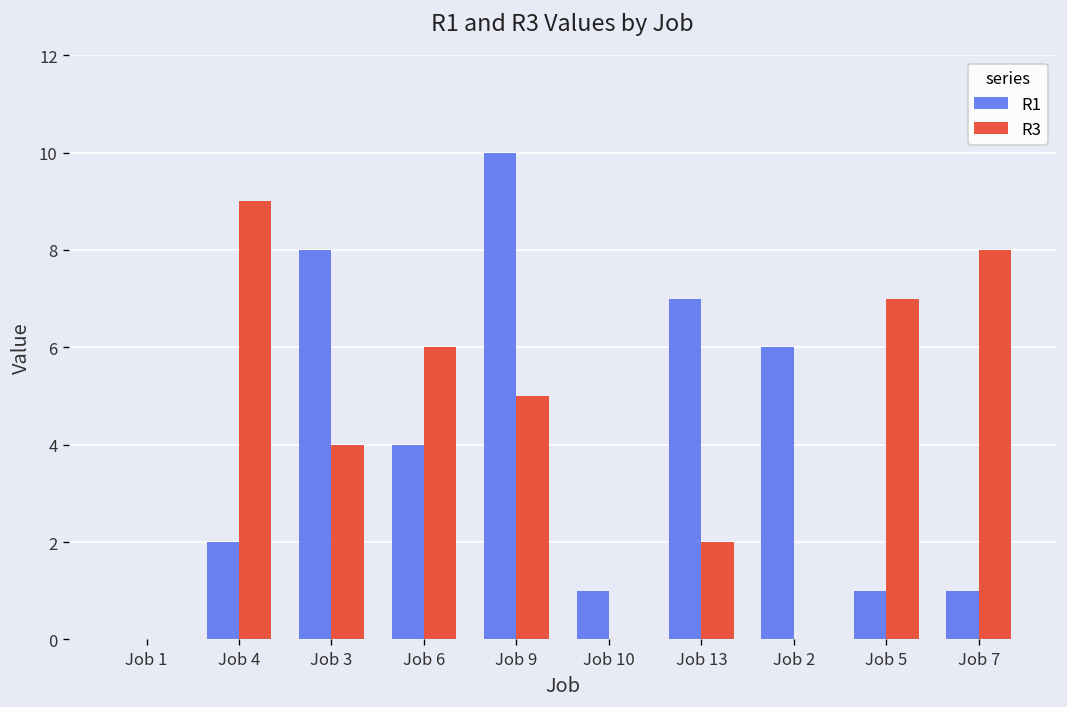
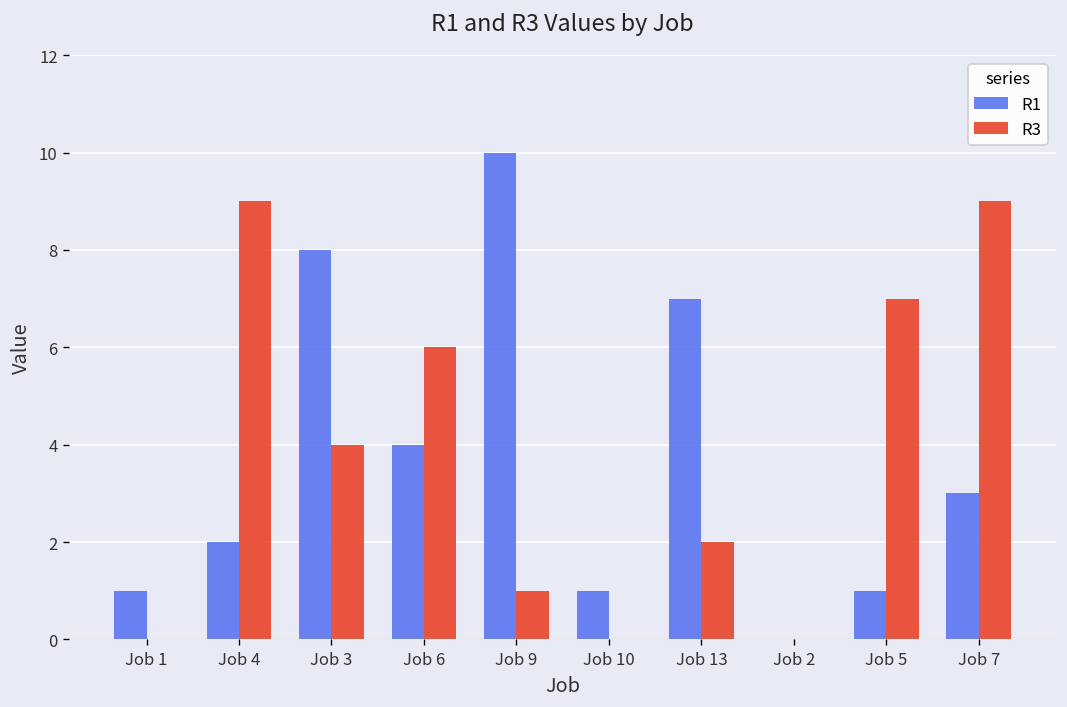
R1, Job 1: 0 -> 1
R3, Job 9: 5 -> 1
R1, Job 2: 6 -> 0
R1, Job 7: 1 -> 3
R3, Job 7: 8 -> 9
